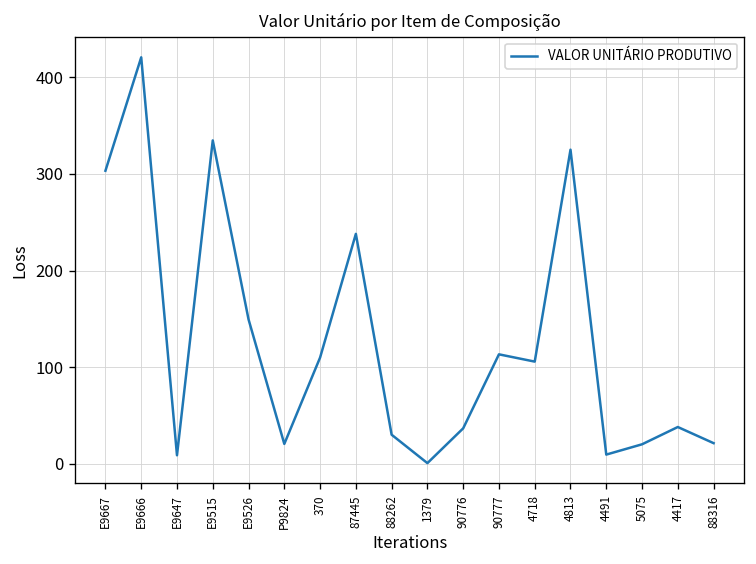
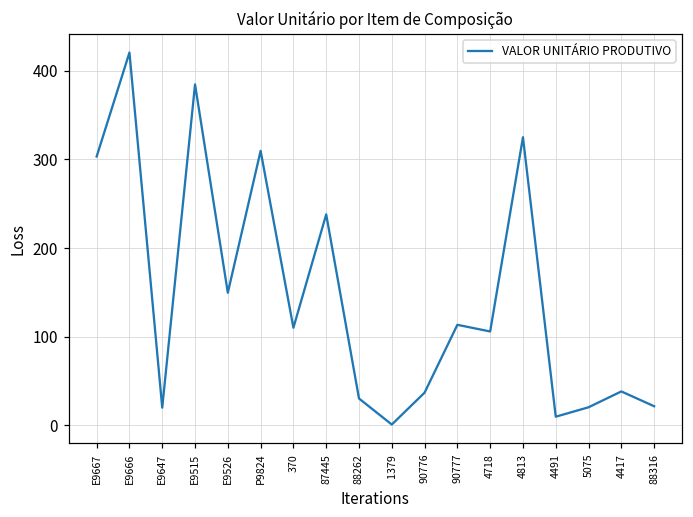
E9647: 10 -> 20
E9515: 330 -> 380
P9824: 20 -> 310
